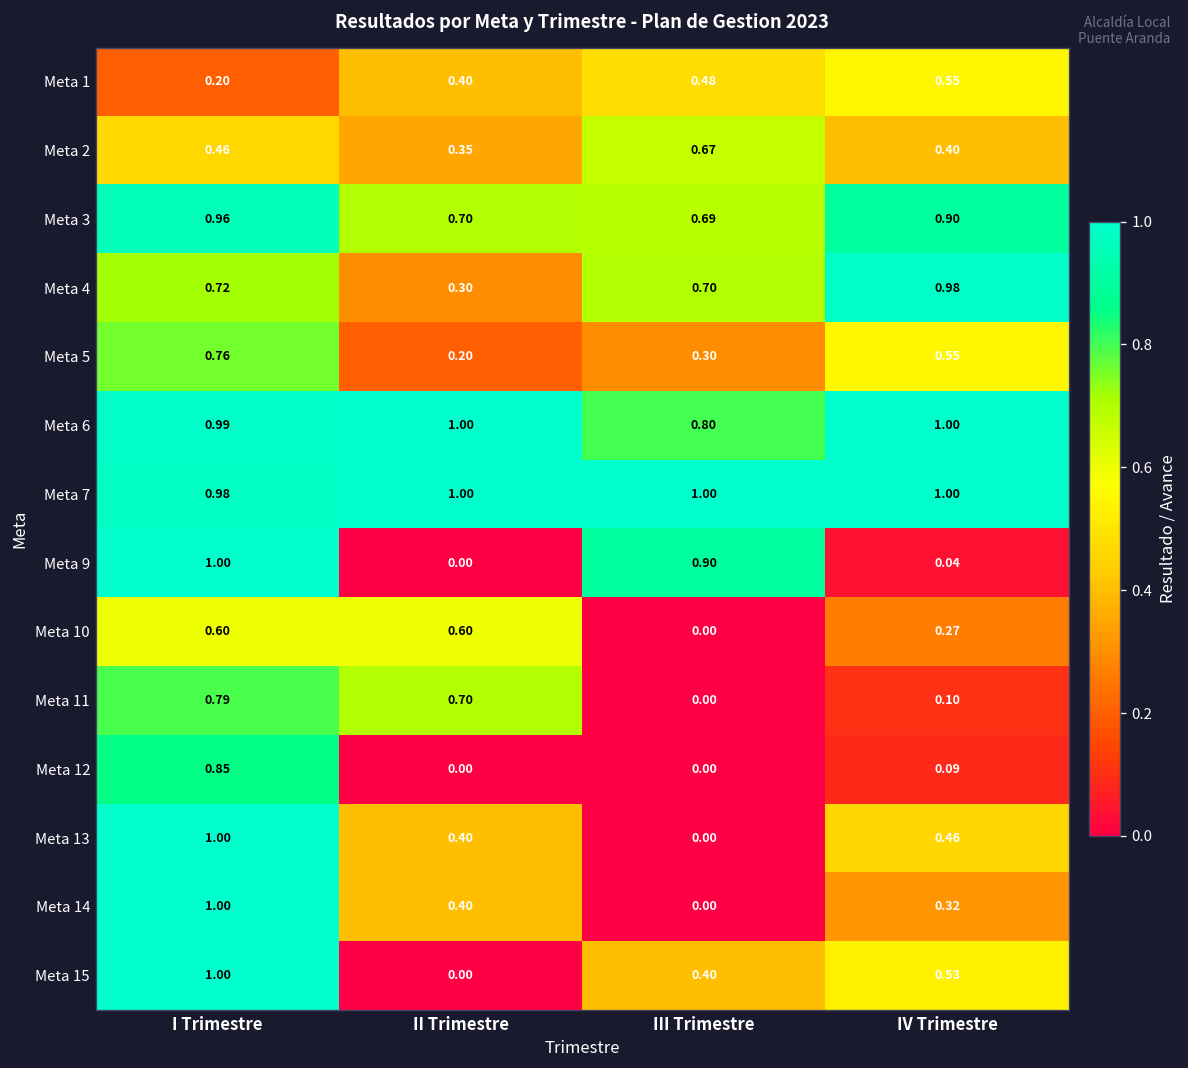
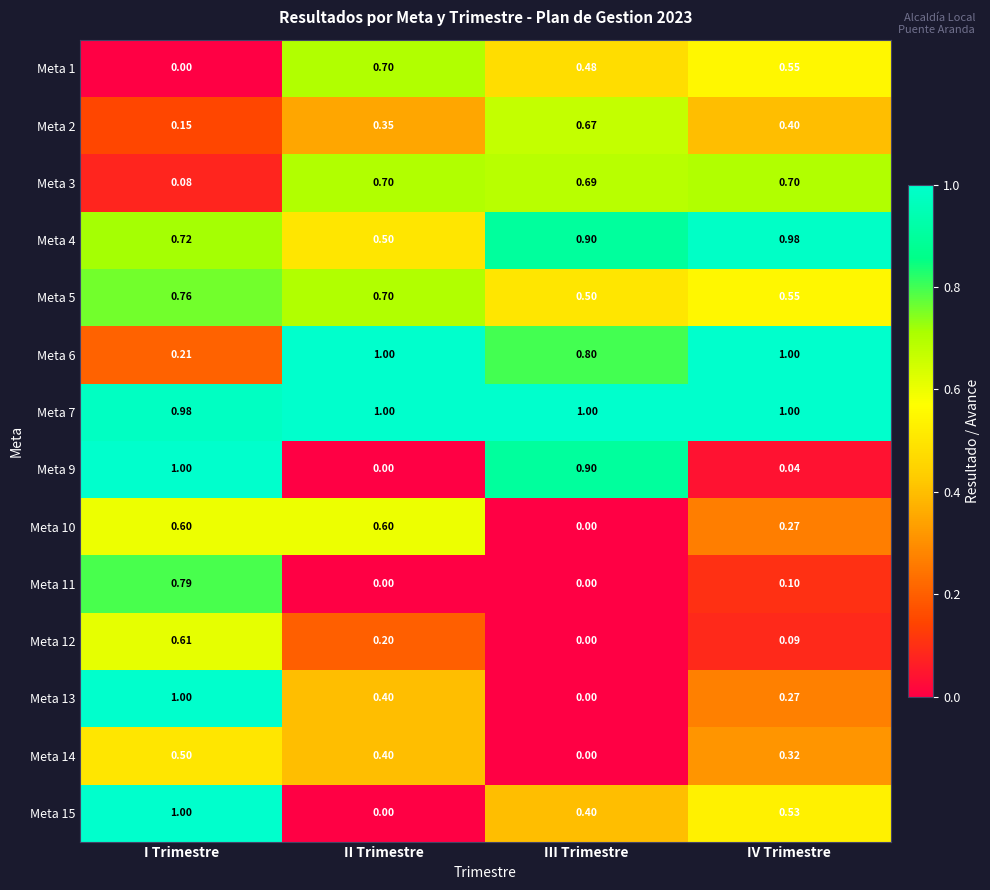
Meta 1, I Trimestre: 0.20 -> 0.00
Meta 1, II Trimestre: 0.40 -> 0.70
Meta 2, I Trimestre: 0.46 -> 0.15
Meta 3, I Trimestre: 0.96 -> 0.08
Meta 3, IV Trimestre: 0.90 -> 0.70
Meta 4, II Trimestre: 0.30 -> 0.50
Meta 4, III Trimestre: 0.70 -> 0.90
Meta 5, II Trimestre: 0.20 -> 0.70
Meta 5, III Trimestre: 0.30 -> 0.50
Meta 6, I Trimestre: 0.99 -> 0.21
Meta 11, II Trimestre: 0.70 -> 0.00
Meta 12, I Trimestre: 0.85 -> 0.61
Meta 12, II Trimestre: 0.00 -> 0.20
Meta 13, IV Trimestre: 0.46 -> 0.27
Meta 14, I Trimestre: 1.00 -> 0.50
